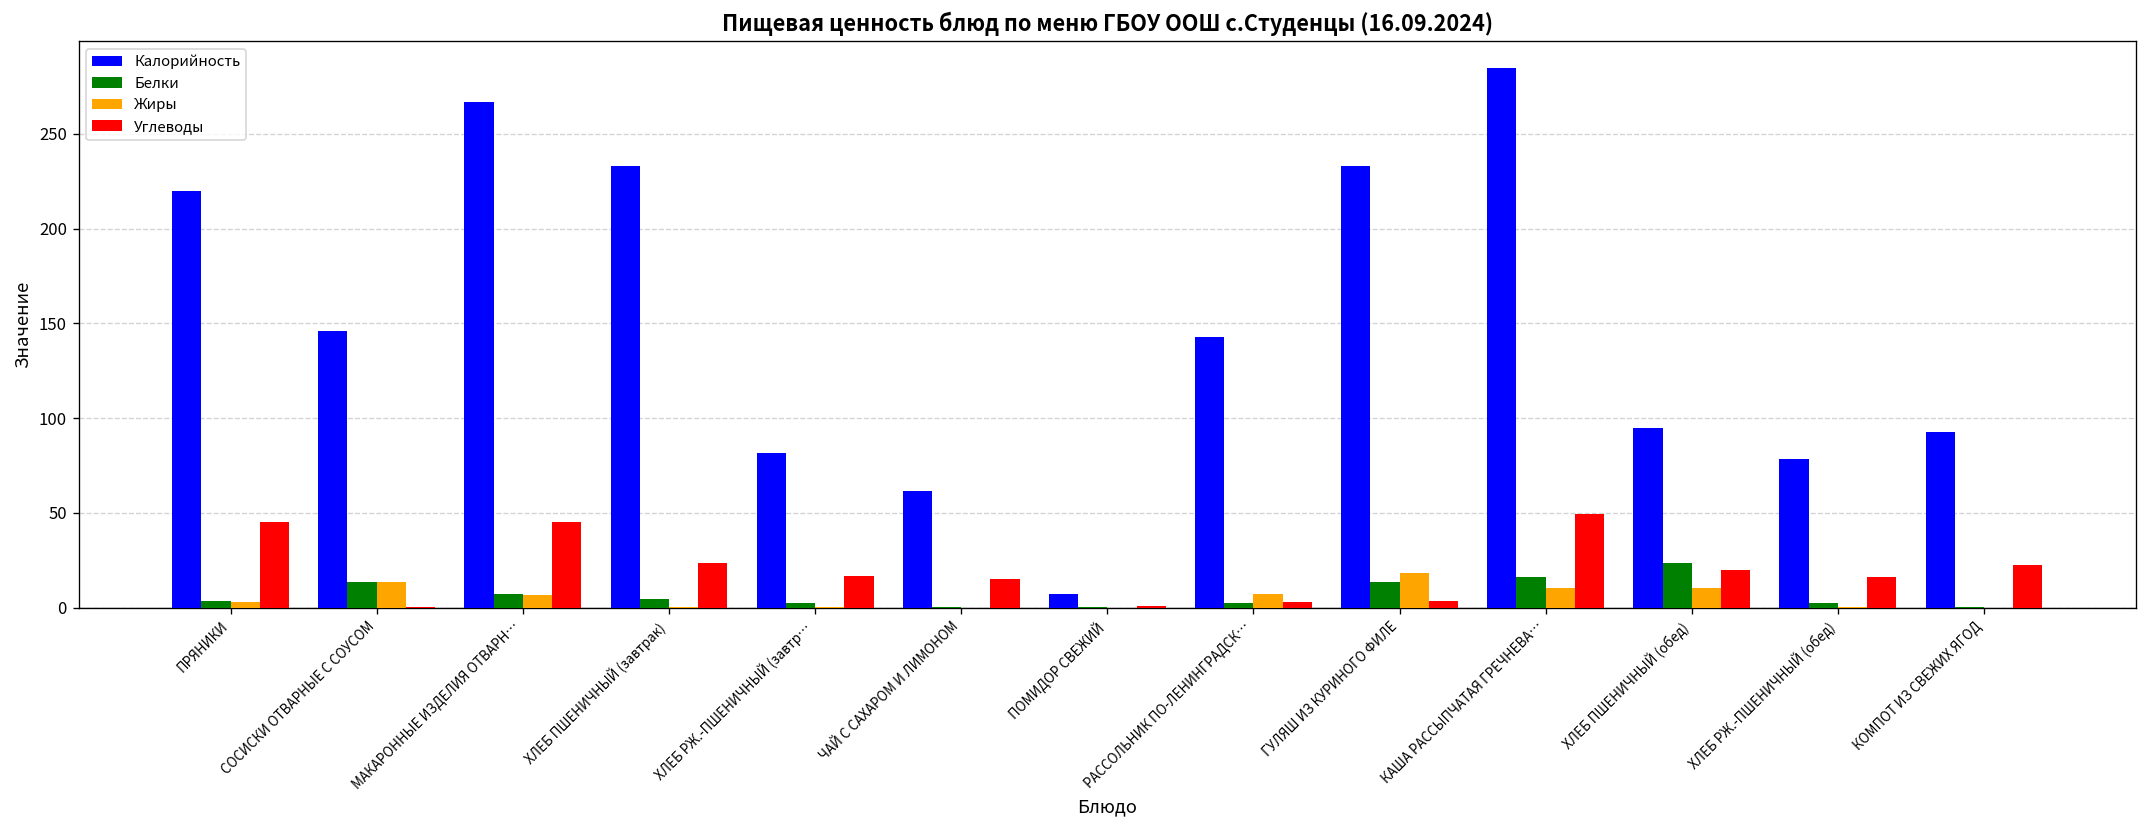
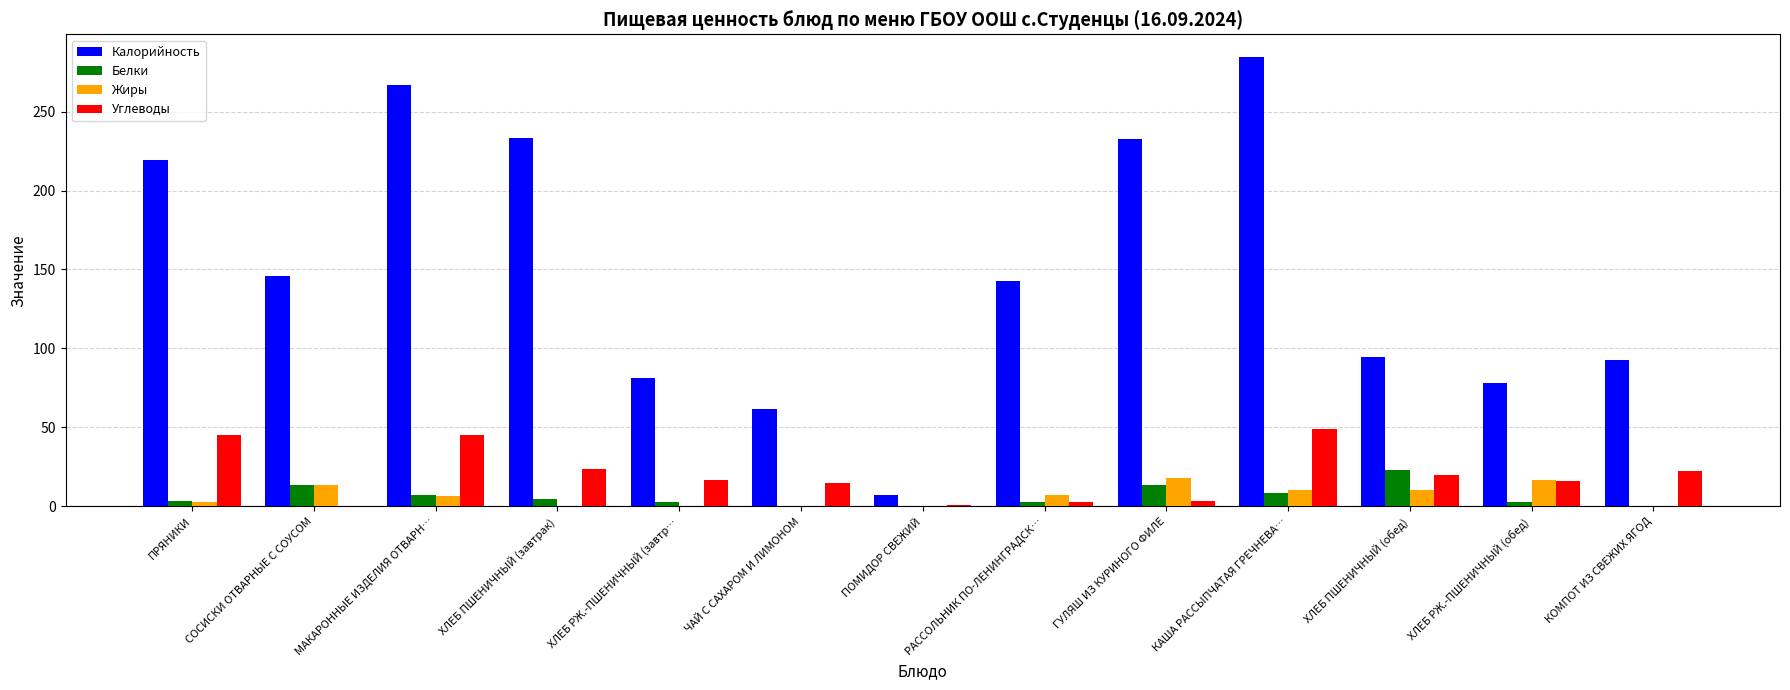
Белки, КАША РАССЫПЧАТАЯ ГРЕЧНЕВА…: 16 -> 9
Жиры, ХЛЕБ РЖ.-ПШЕНИЧНЫЙ (обед): 0 -> 17
